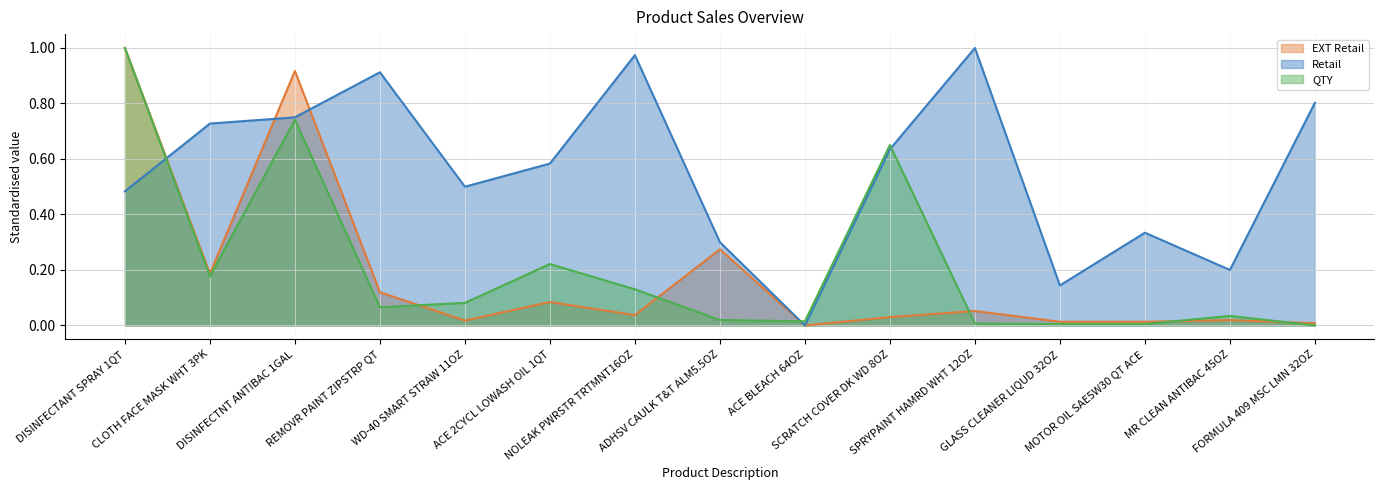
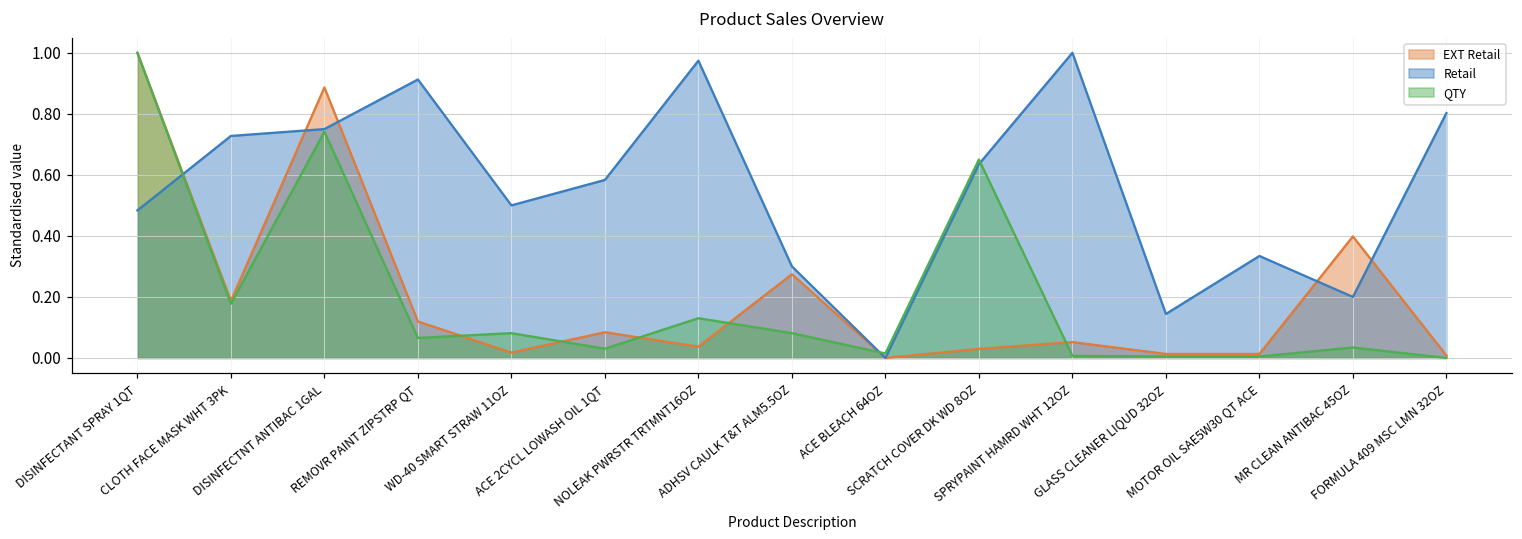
EXT Retail, DISINFECTNT ANTIBAC 1GAL: 0.92 -> 0.89
QTY, ACE 2CYCL LOWASH OIL 1QT: 0.22 -> 0.03
QTY, ADHSV CAULK T&T ALM5.5OZ: 0.02 -> 0.08
EXT Retail, MR CLEAN ANTIBAC 45OZ: 0.02 -> 0.40
